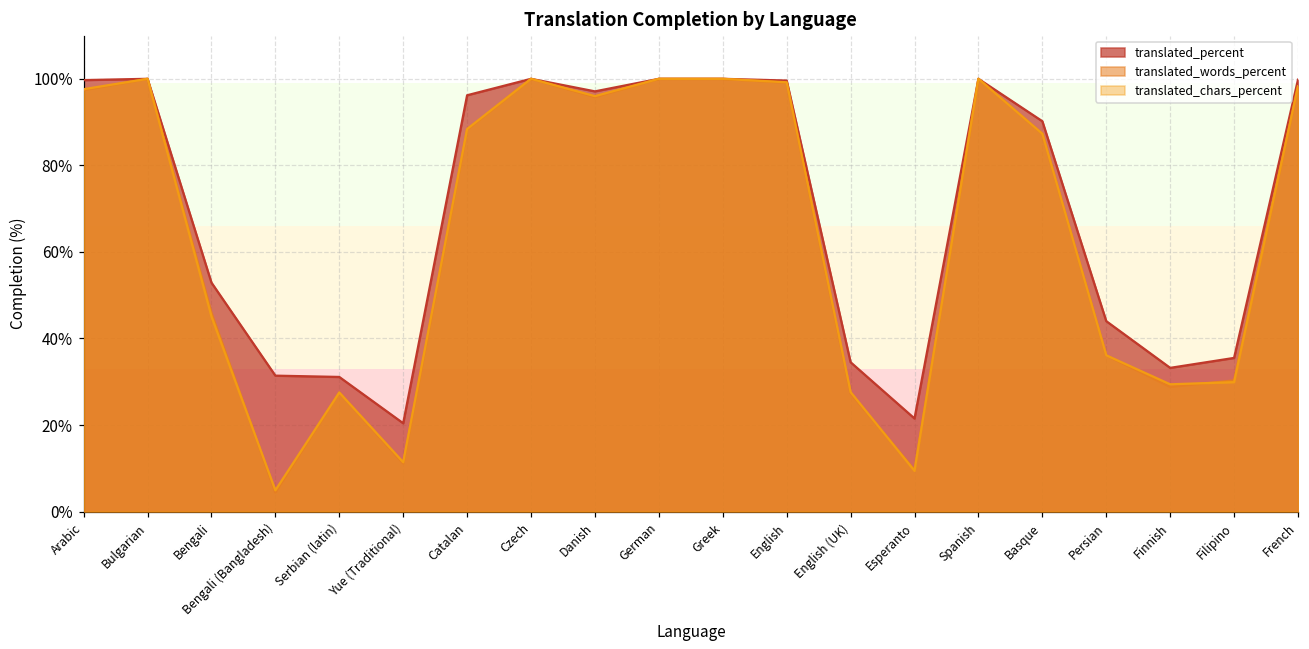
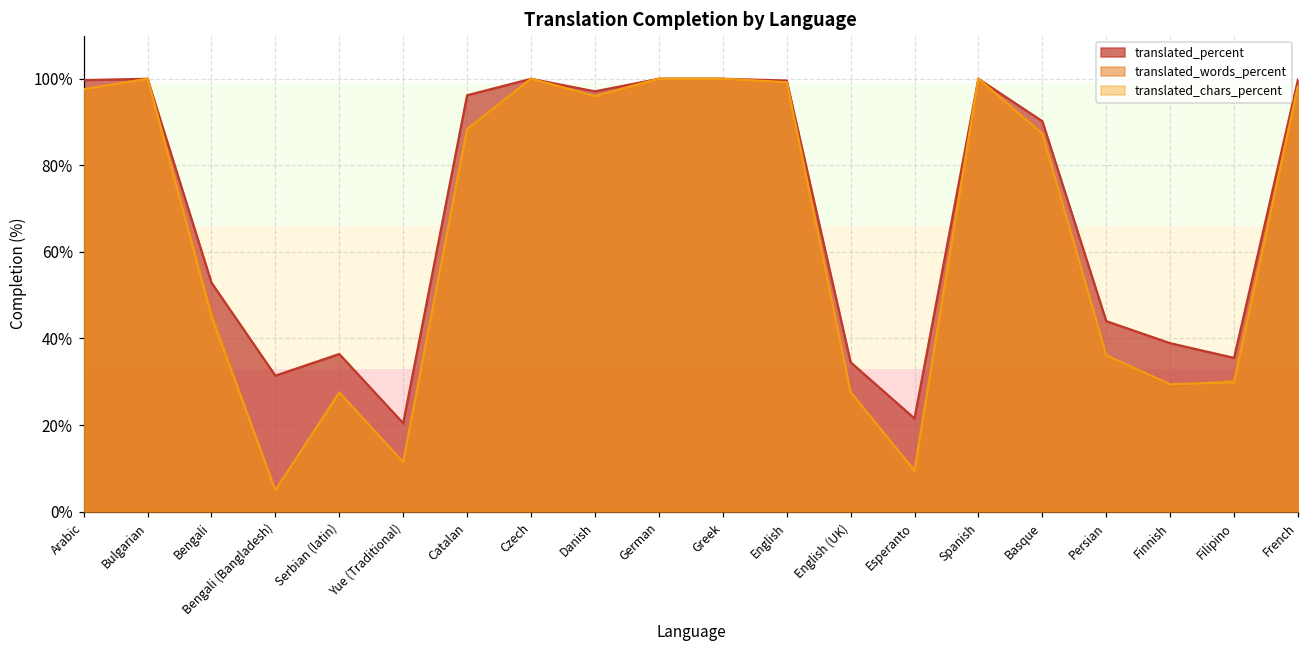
translated_percent, Serbian (latin): 31% -> 36%
translated_percent, Finnish: 33% -> 39%
